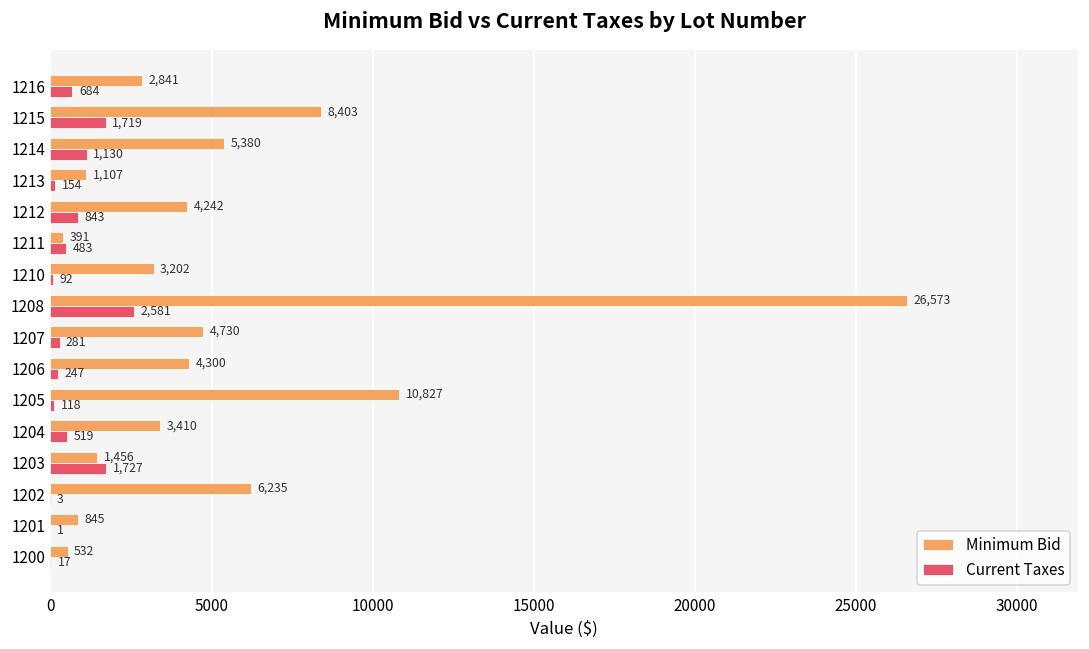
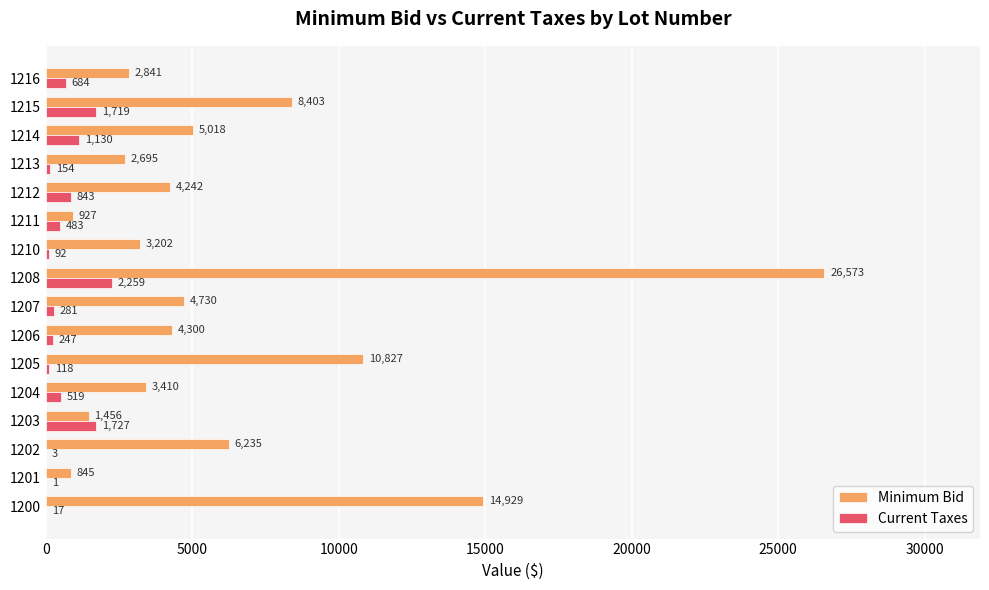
Minimum Bid, 1214: 5,380 -> 5,018
Minimum Bid, 1213: 1,107 -> 2,695
Minimum Bid, 1211: 391 -> 927
Current Taxes, 1208: 2,581 -> 2,259
Minimum Bid, 1200: 532 -> 14,929
